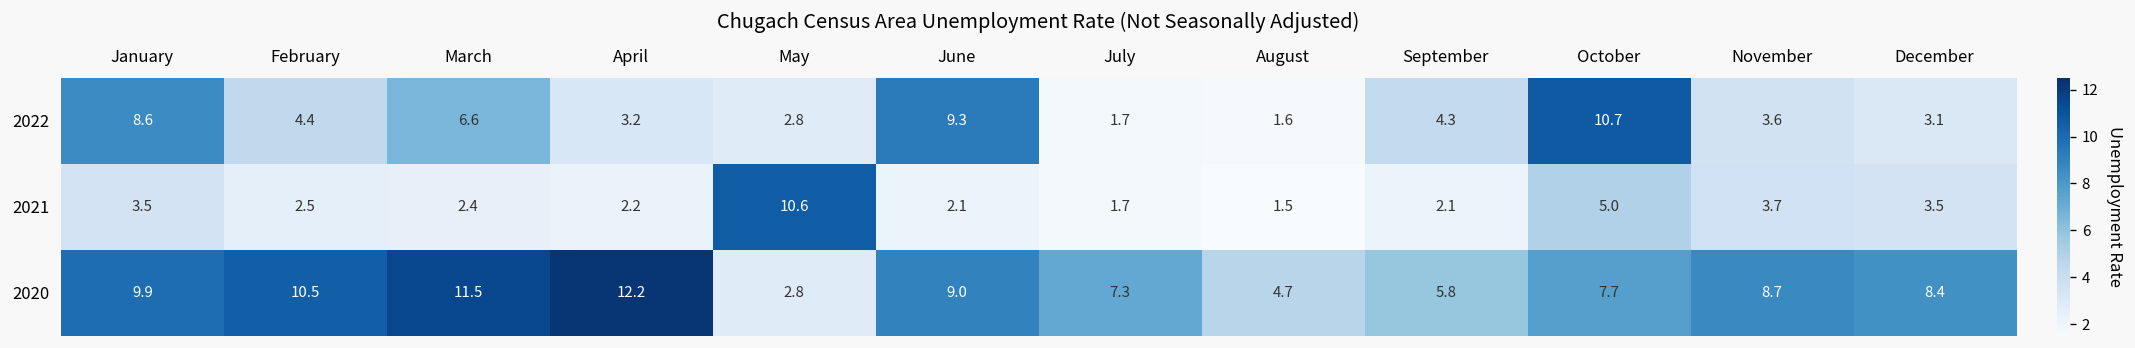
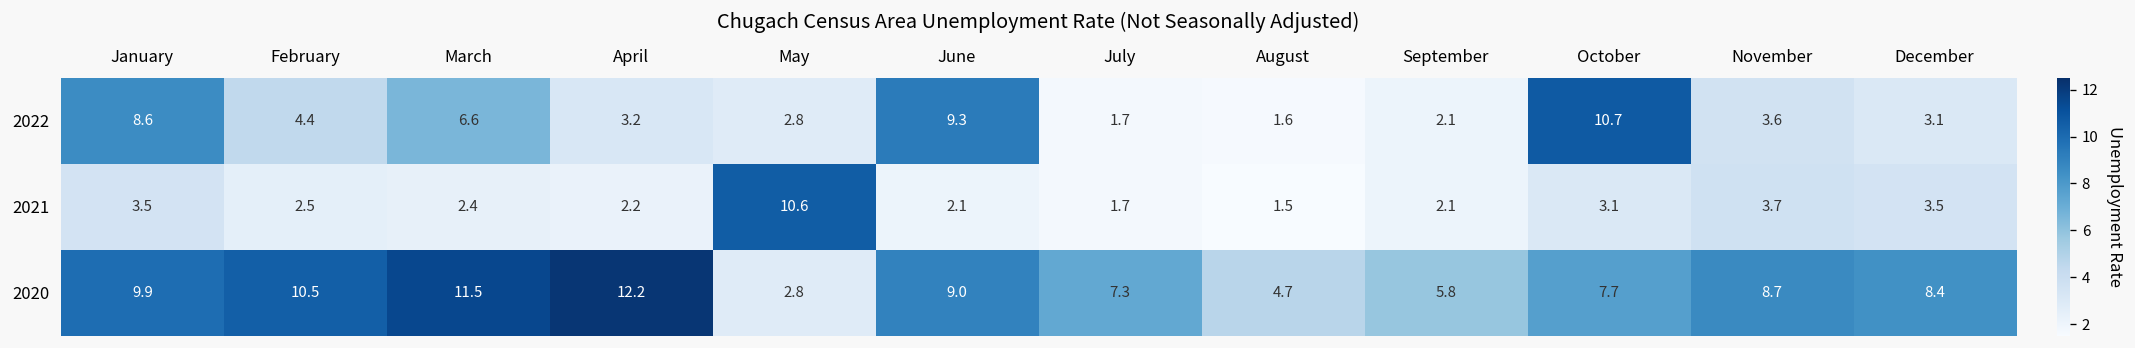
2022, September: 4.3 -> 2.1
2021, October: 5.0 -> 3.1
